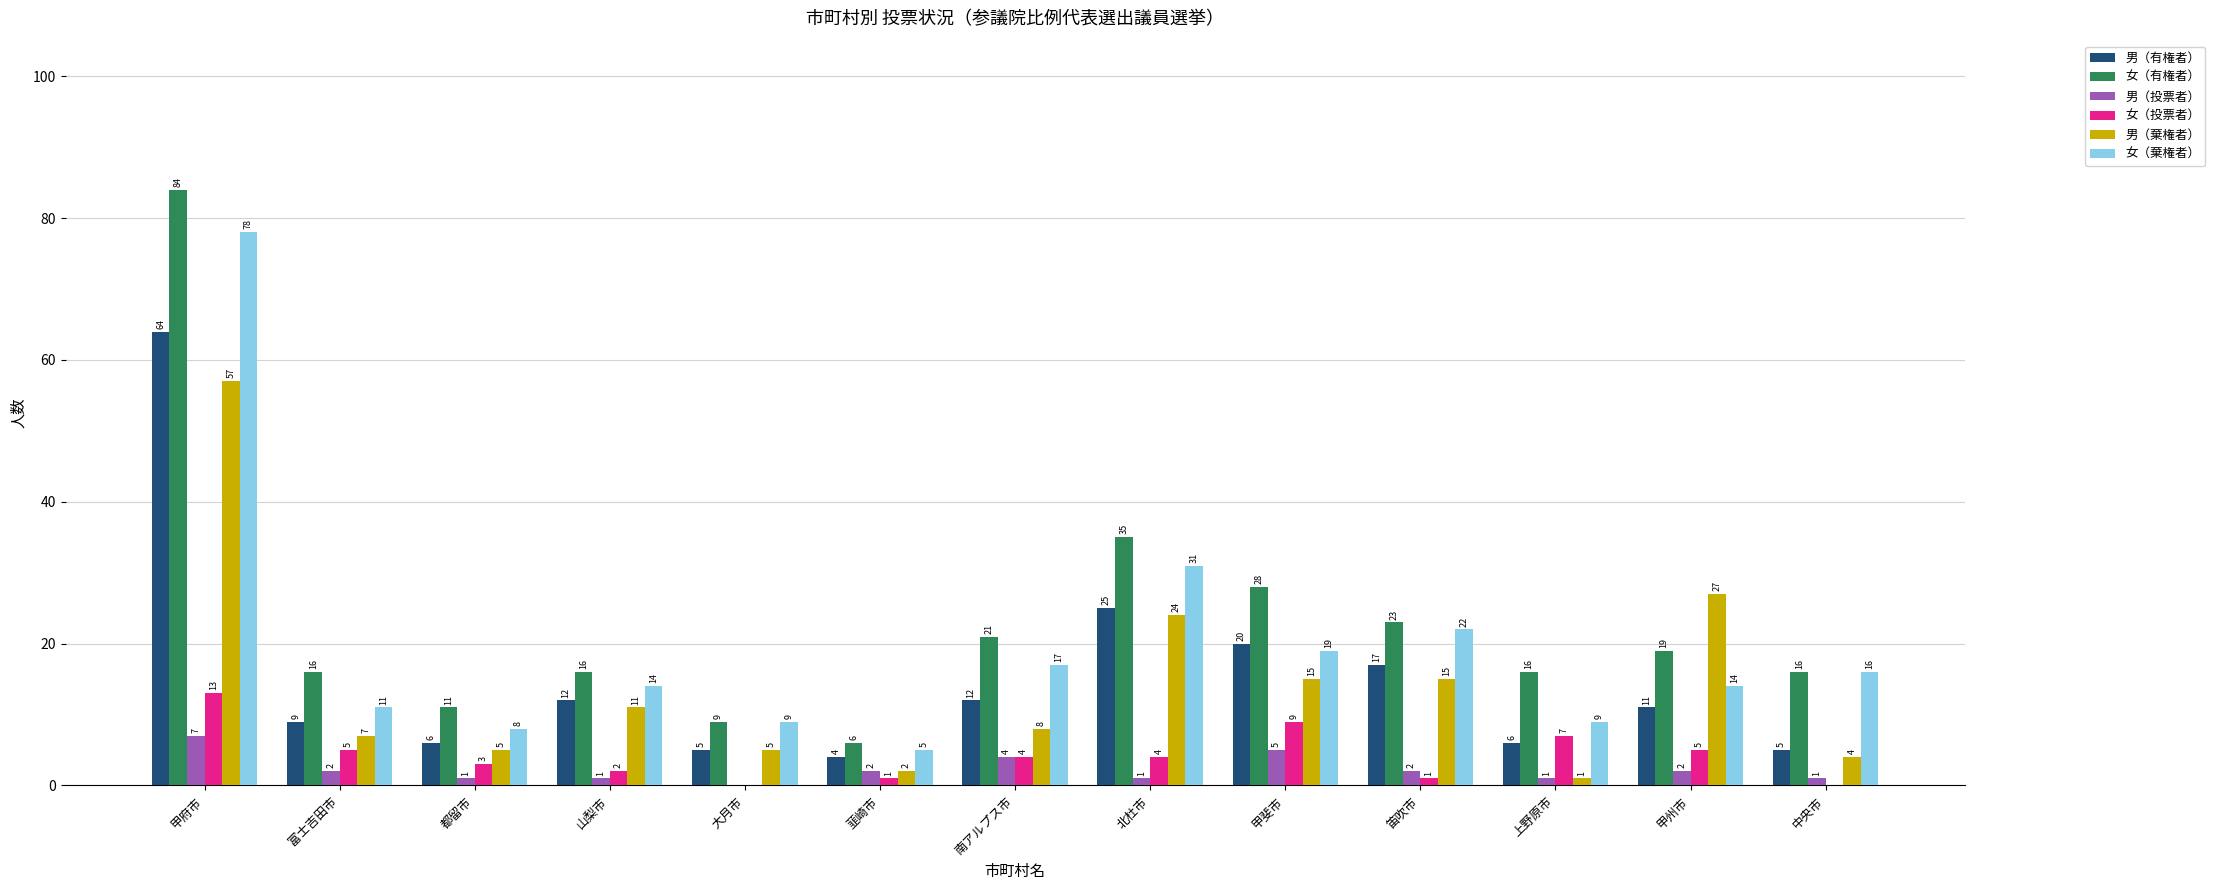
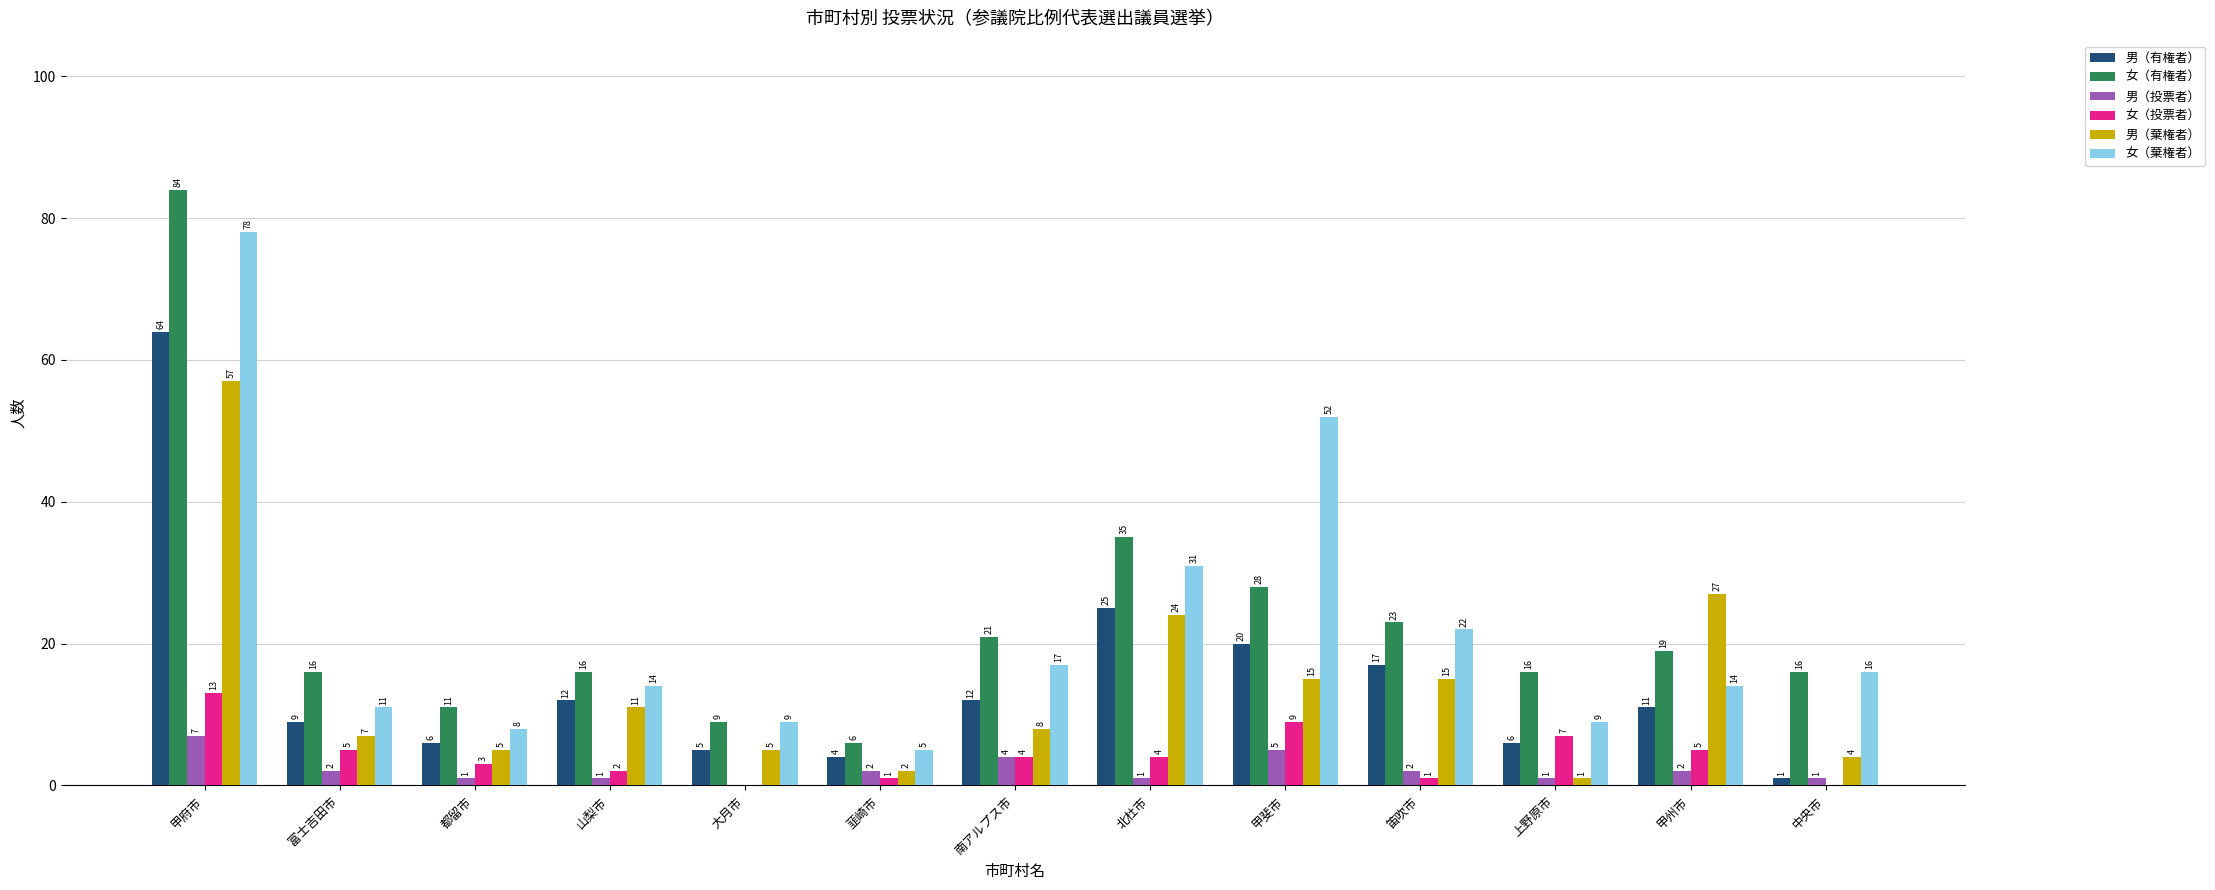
女（棄権者）, 甲斐市: 19 -> 52
男（有権者）, 中央市: 5 -> 1
